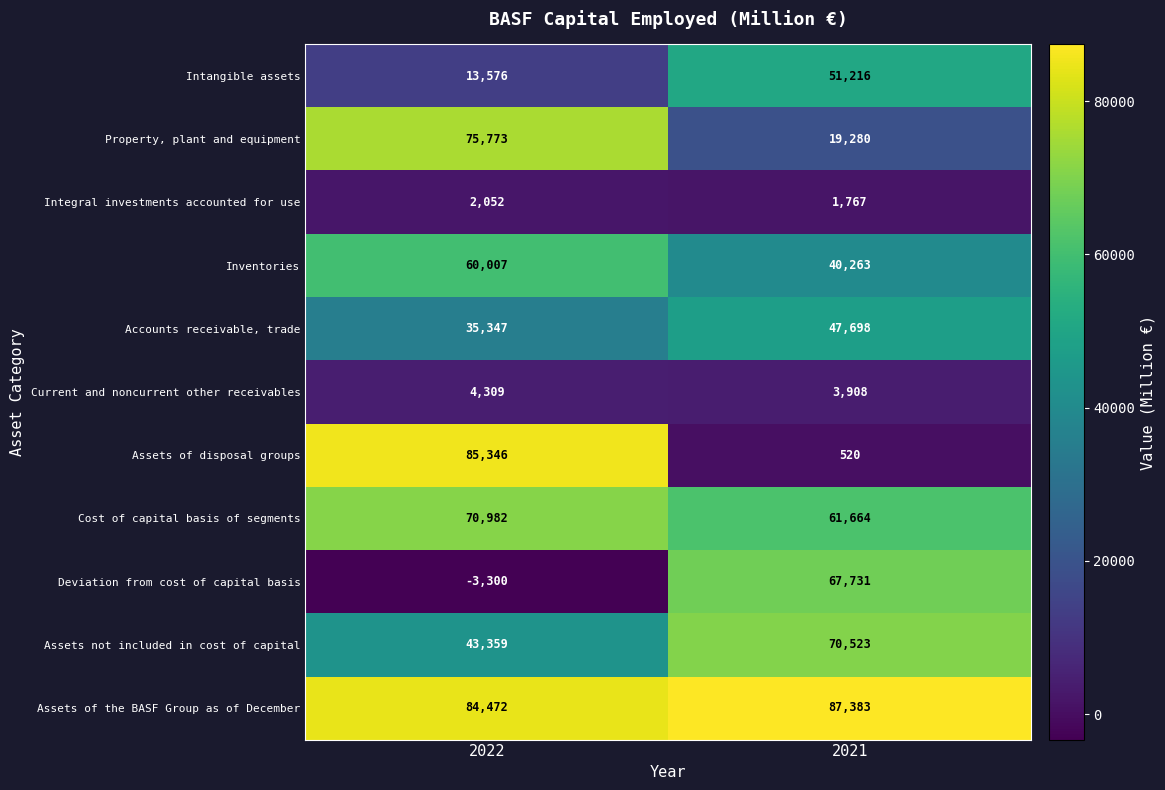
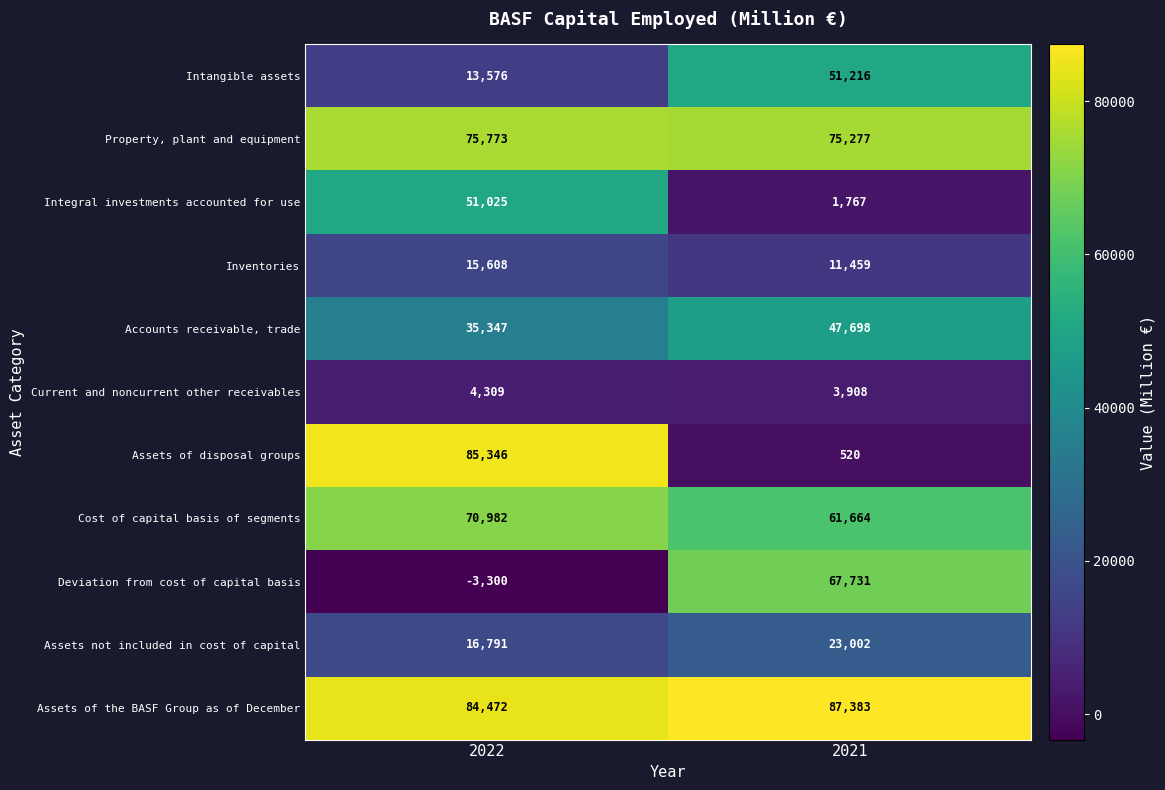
Property, plant and equipment, 2021: 19,280 -> 75,277
Integral investments accounted for use, 2022: 2,052 -> 51,025
Inventories, 2022: 60,007 -> 15,608
Inventories, 2021: 40,263 -> 11,459
Assets not included in cost of capital, 2022: 43,359 -> 16,791
Assets not included in cost of capital, 2021: 70,523 -> 23,002
